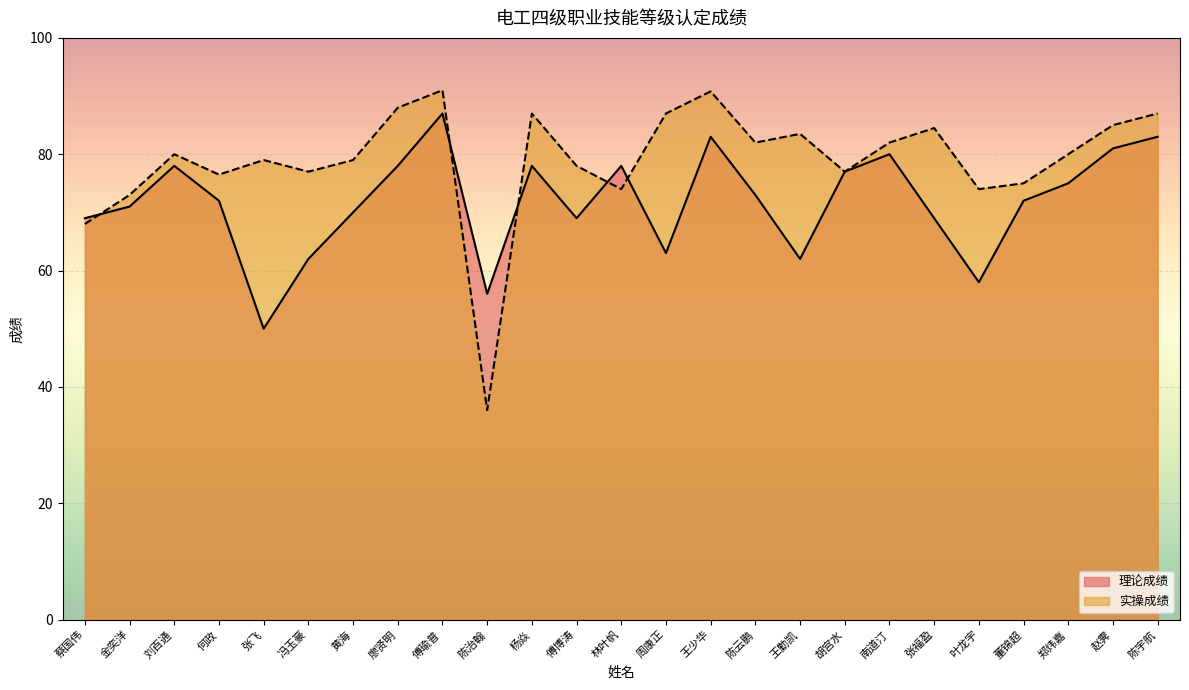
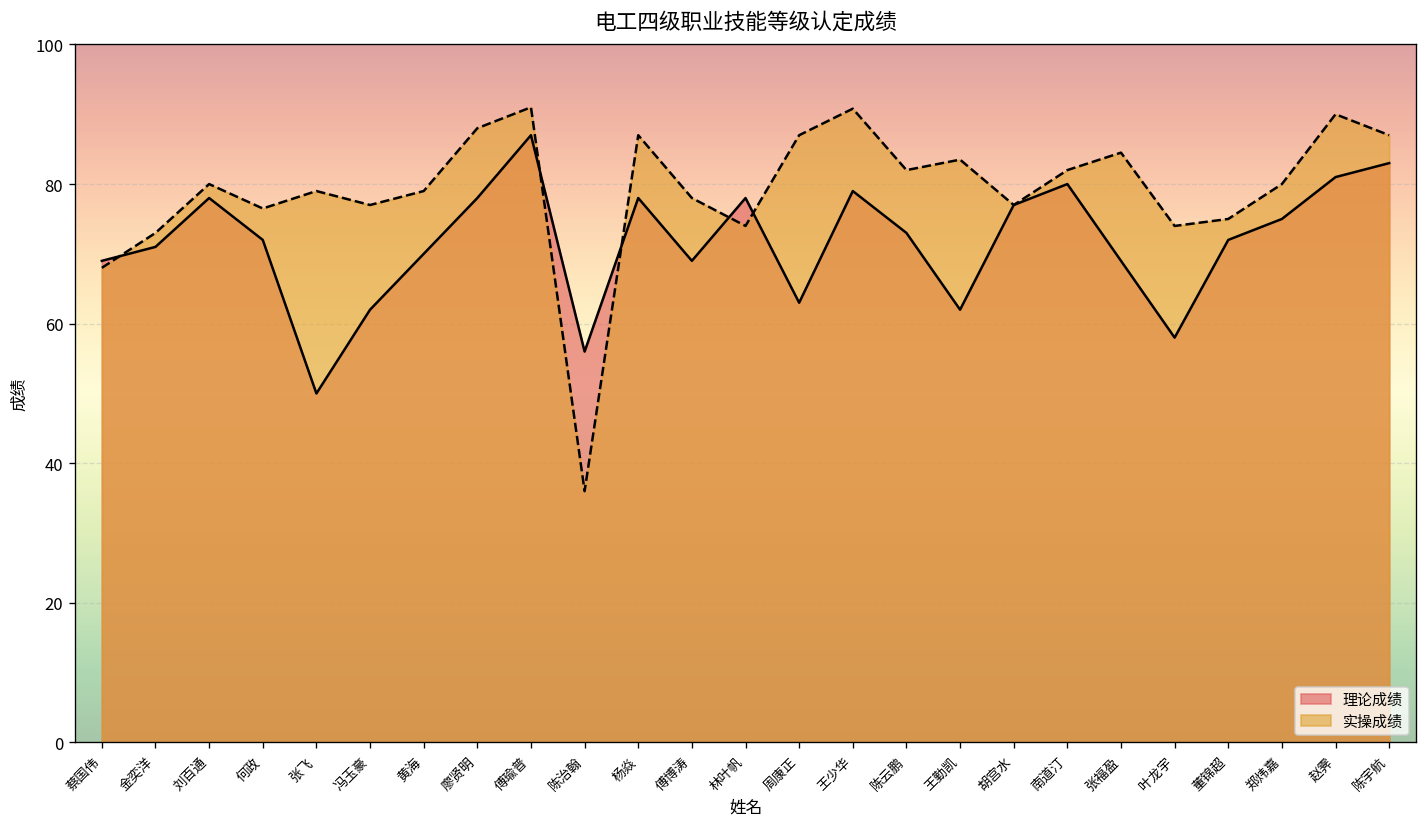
理论成绩, 王少华: 83 -> 79
实操成绩, 赵霁: 85 -> 90
